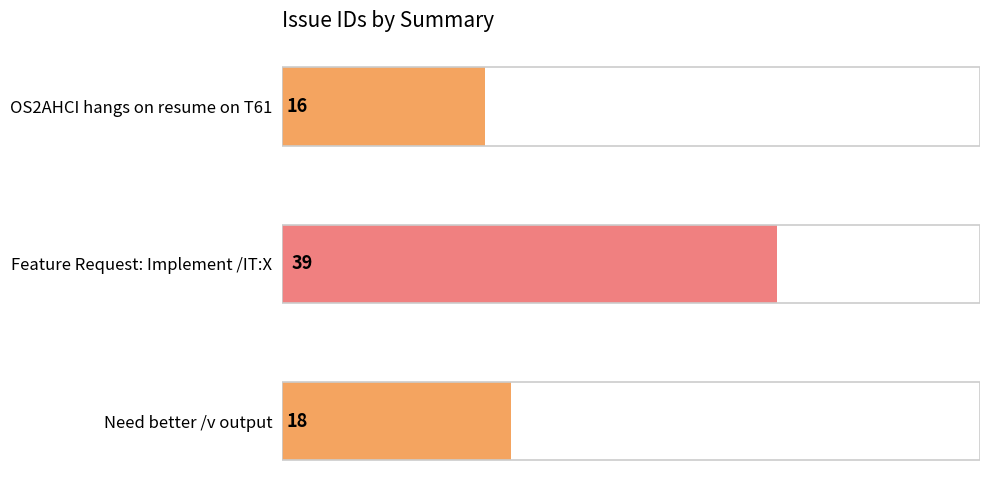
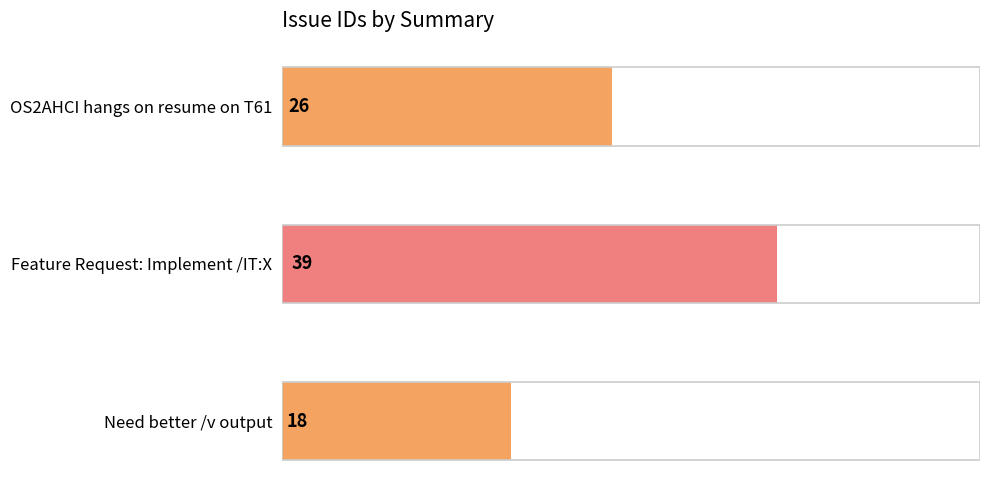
OS2AHCI hangs on resume on T61: 16 -> 26
